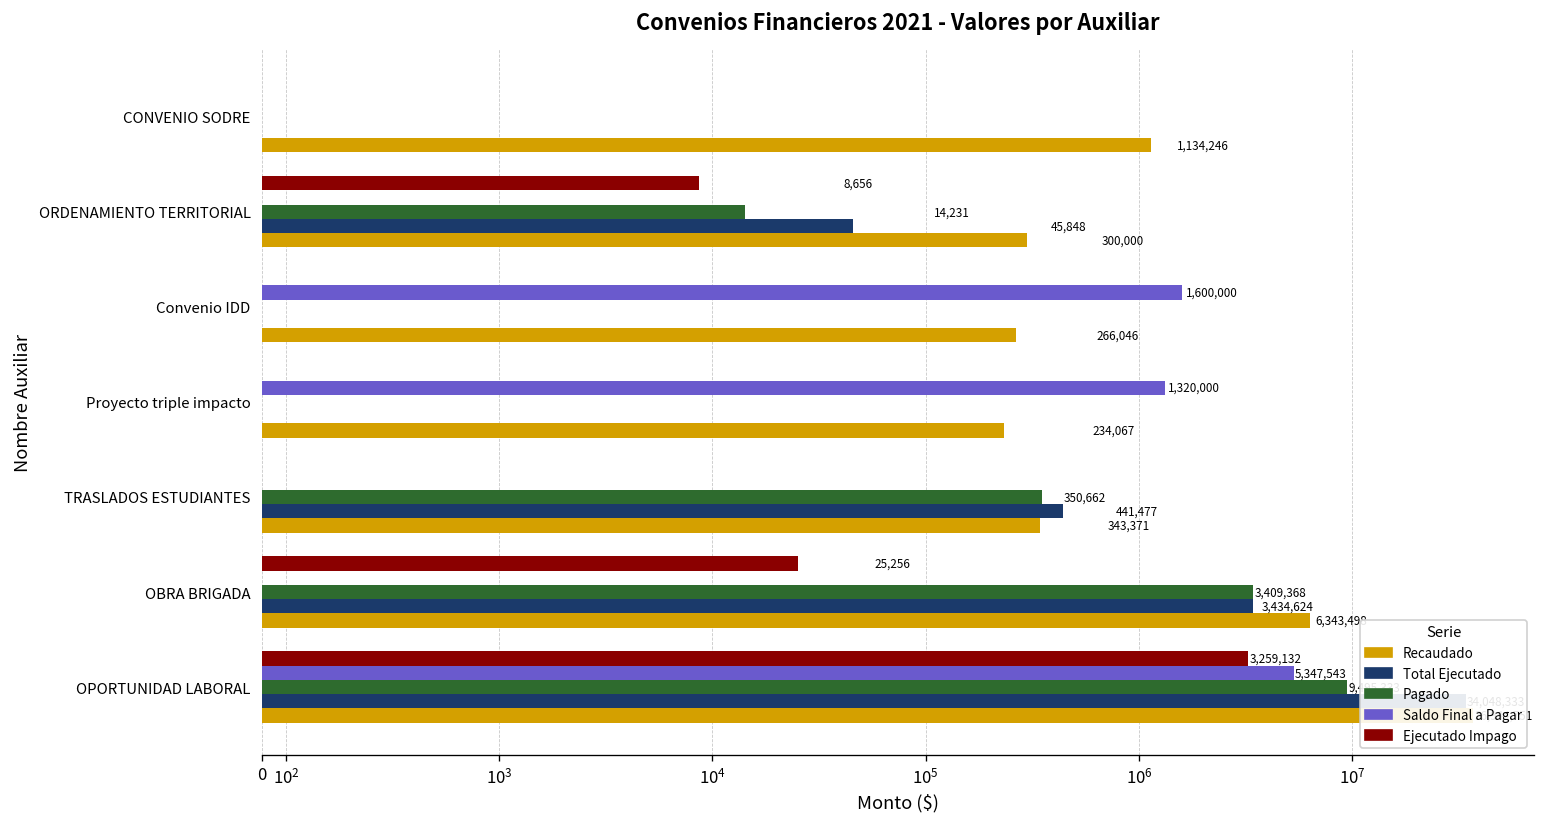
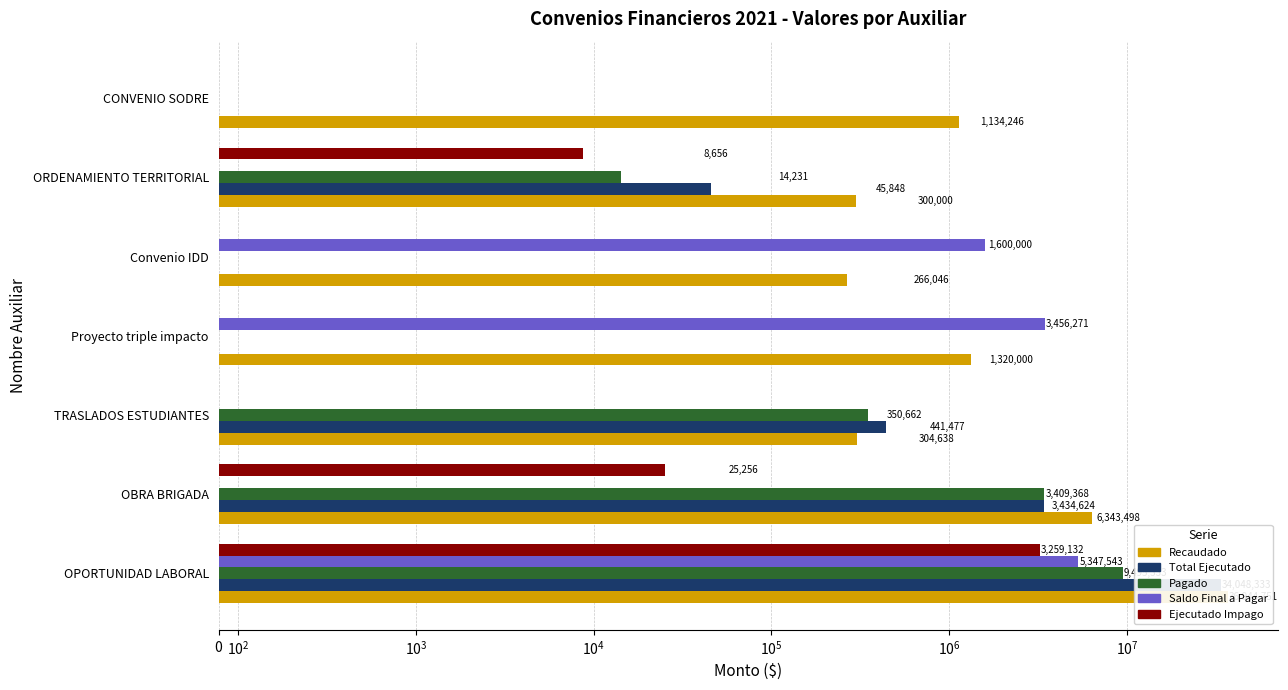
Saldo Final a Pagar, Proyecto triple impacto: 1,320,000 -> 3,456,271
Recaudado, Proyecto triple impacto: 234,067 -> 1,320,000
Recaudado, TRASLADOS ESTUDIANTES: 343,371 -> 304,638
